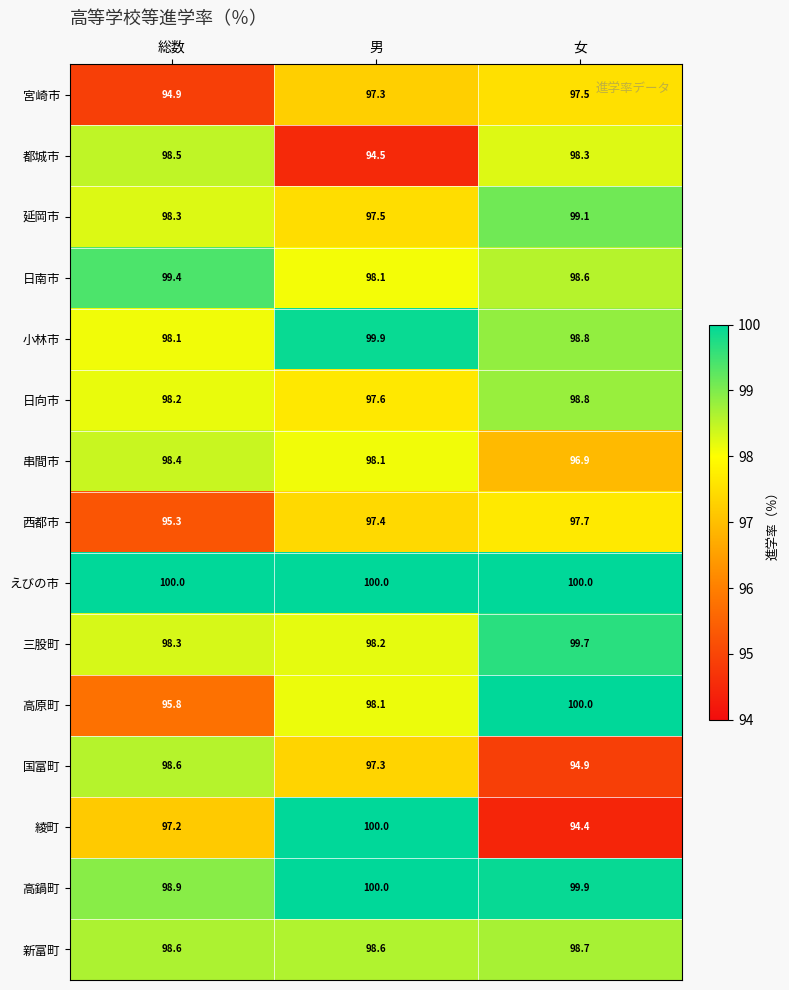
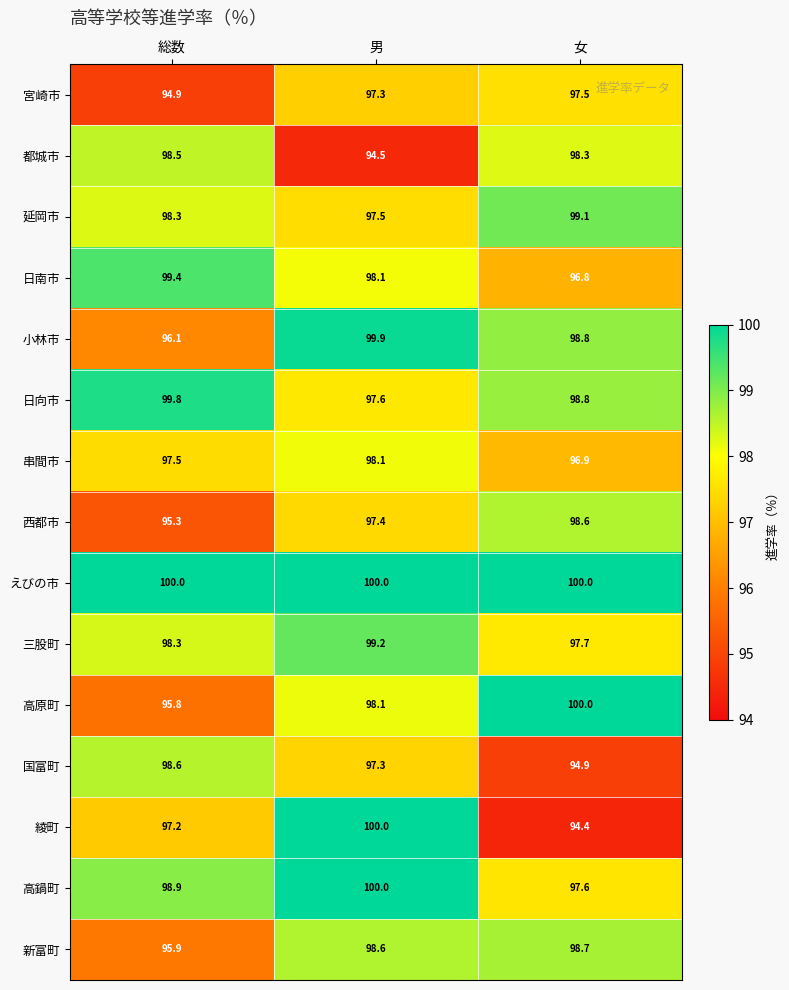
日南市, 女: 98.6 -> 96.8
小林市, 総数: 98.1 -> 96.1
日向市, 総数: 98.2 -> 99.8
串間市, 総数: 98.4 -> 97.5
西都市, 女: 97.7 -> 98.6
三股町, 男: 98.2 -> 99.2
三股町, 女: 99.7 -> 97.7
高鍋町, 女: 99.9 -> 97.6
新富町, 総数: 98.6 -> 95.9
